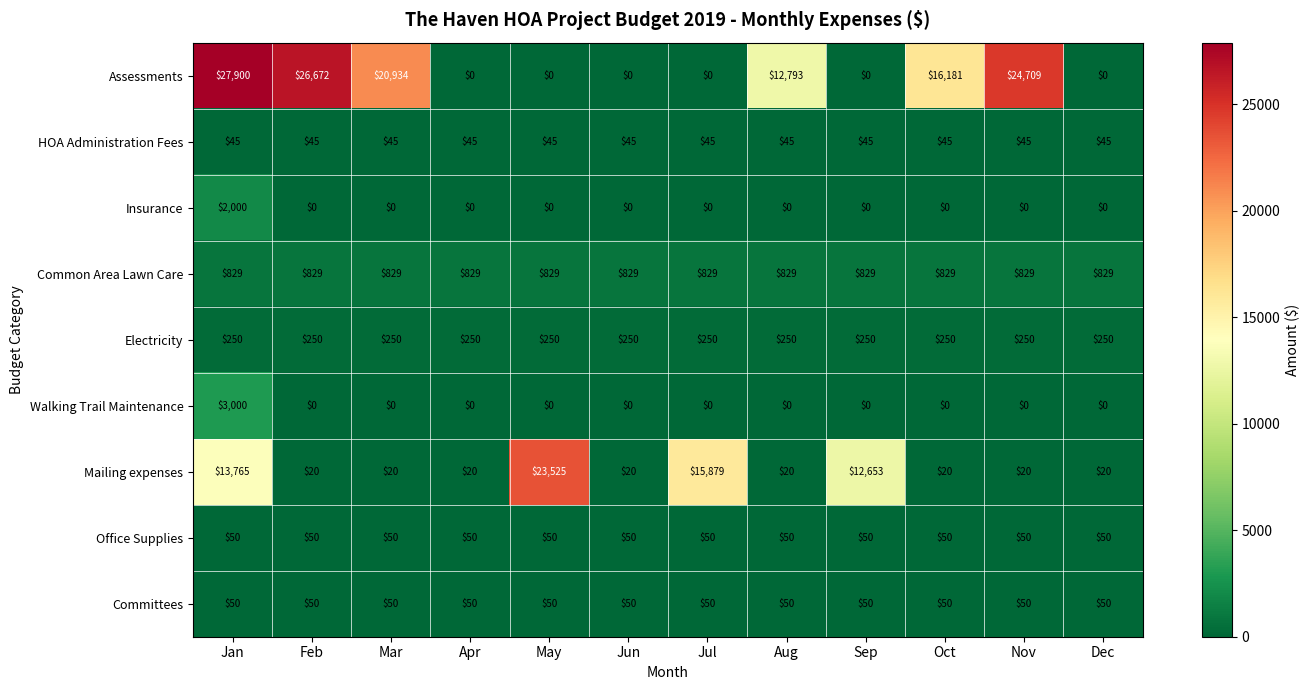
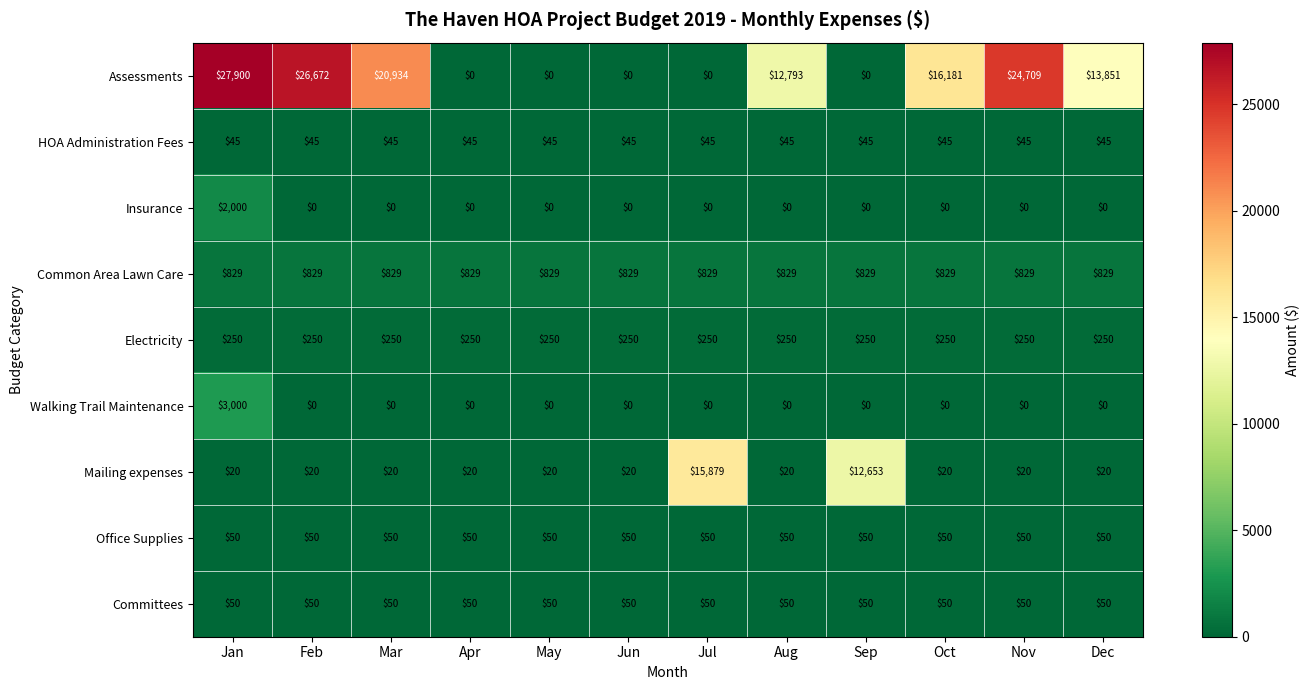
Assessments, Dec: $0 -> $13,851
Mailing expenses, Jan: $13,765 -> $20
Mailing expenses, May: $23,525 -> $20
